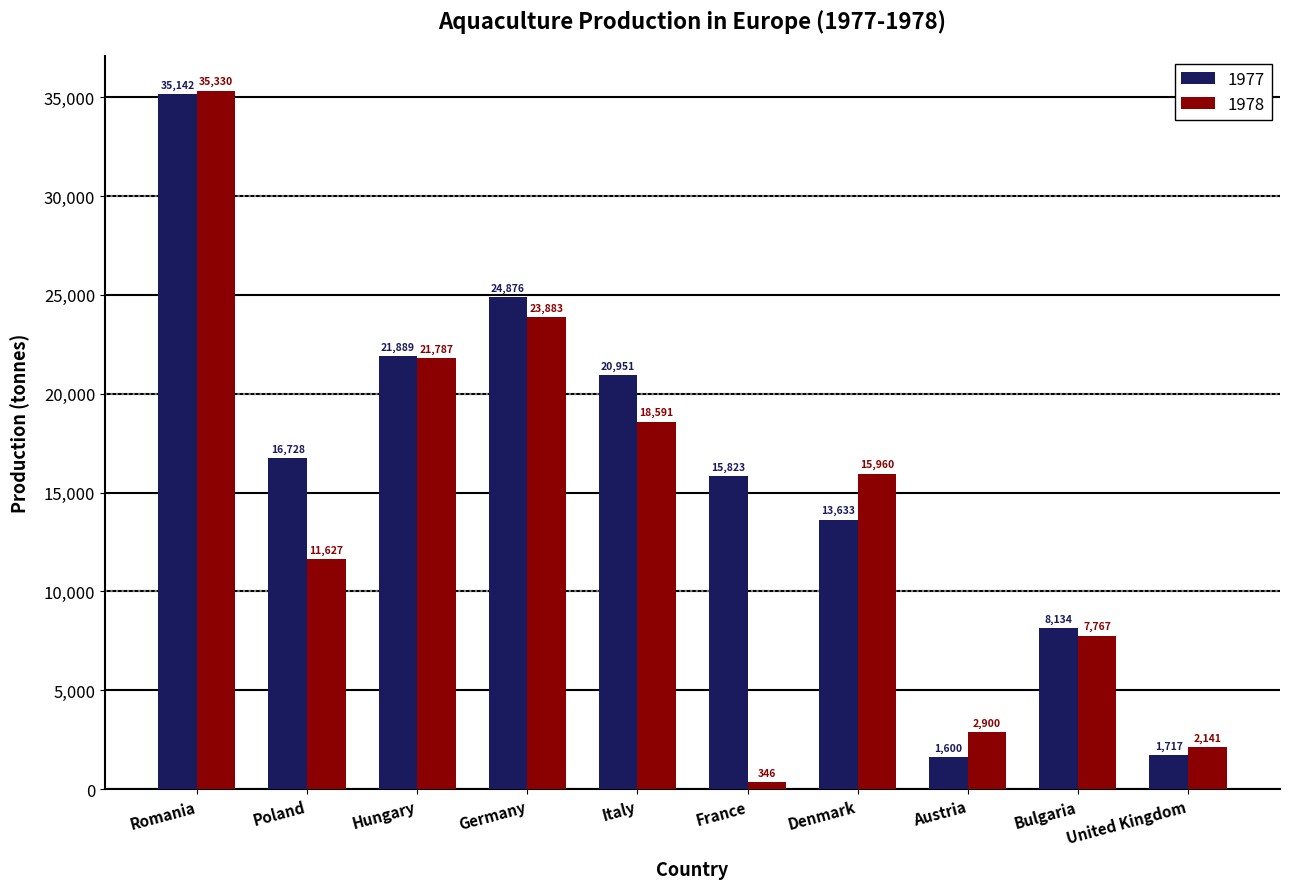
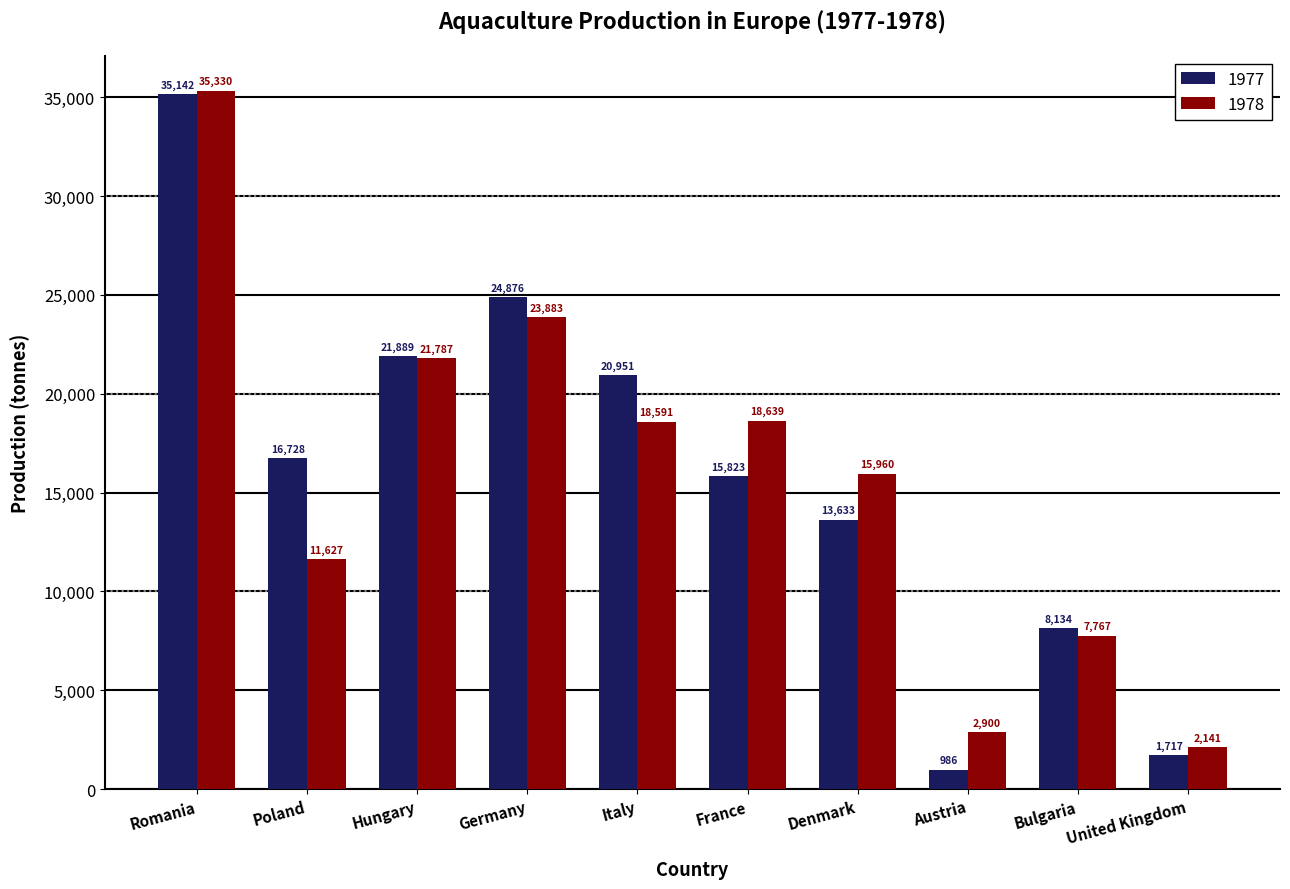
1978, France: 346 -> 18,639
1977, Austria: 1,600 -> 986
